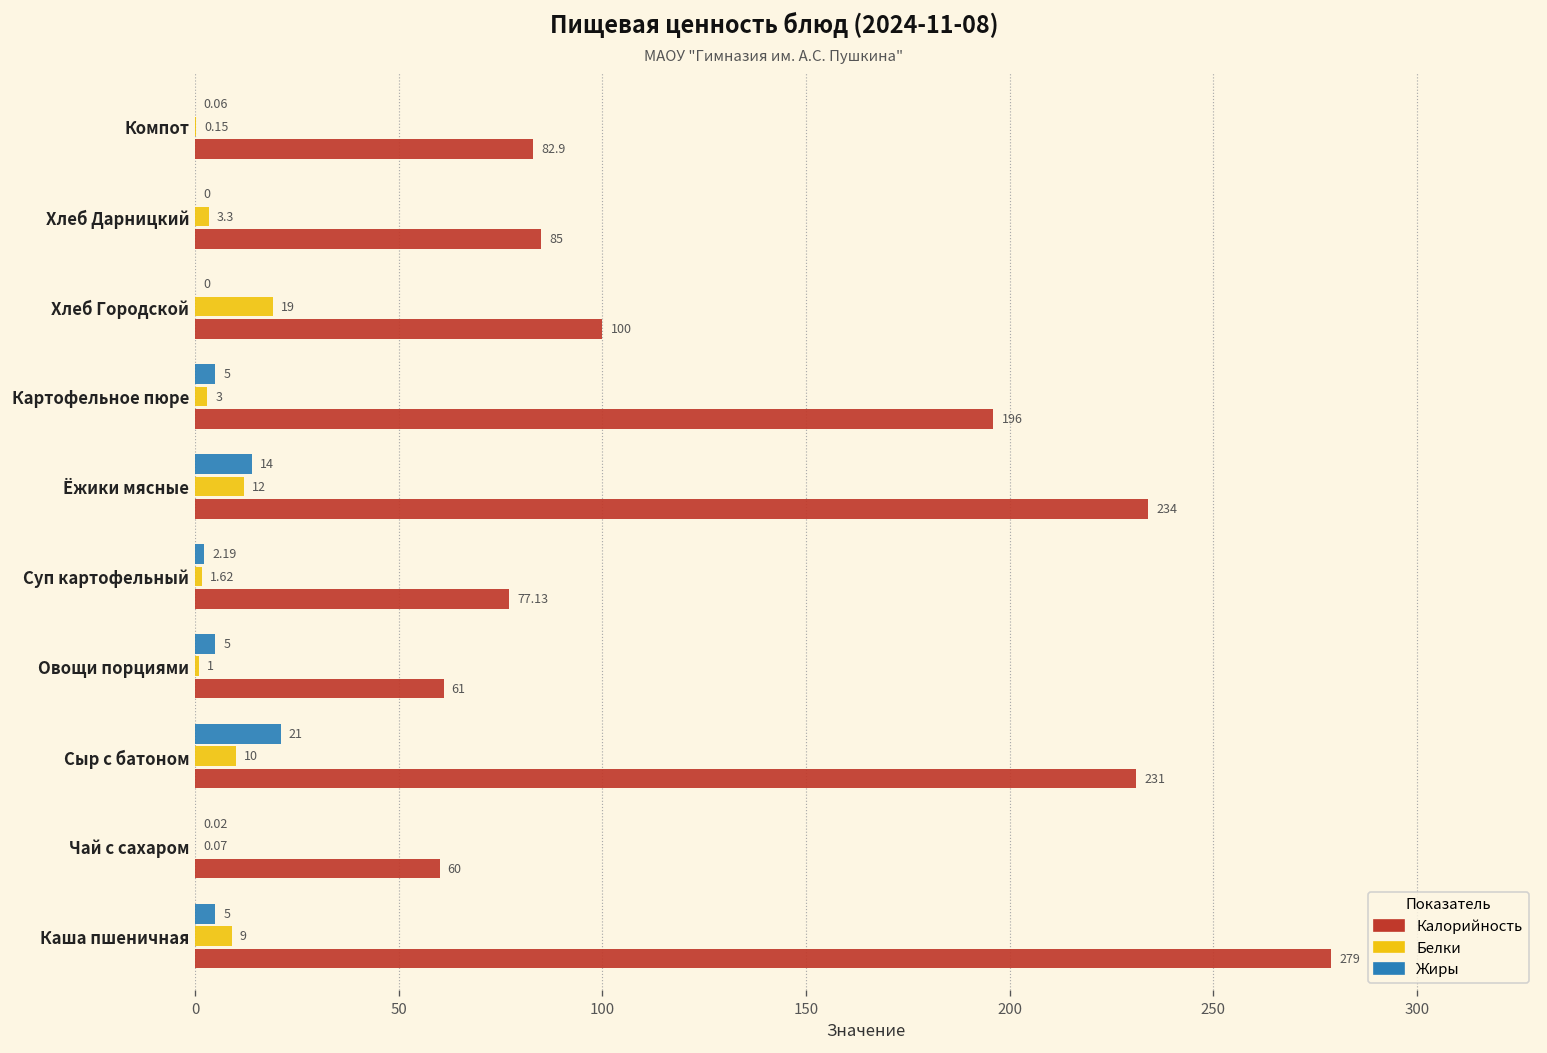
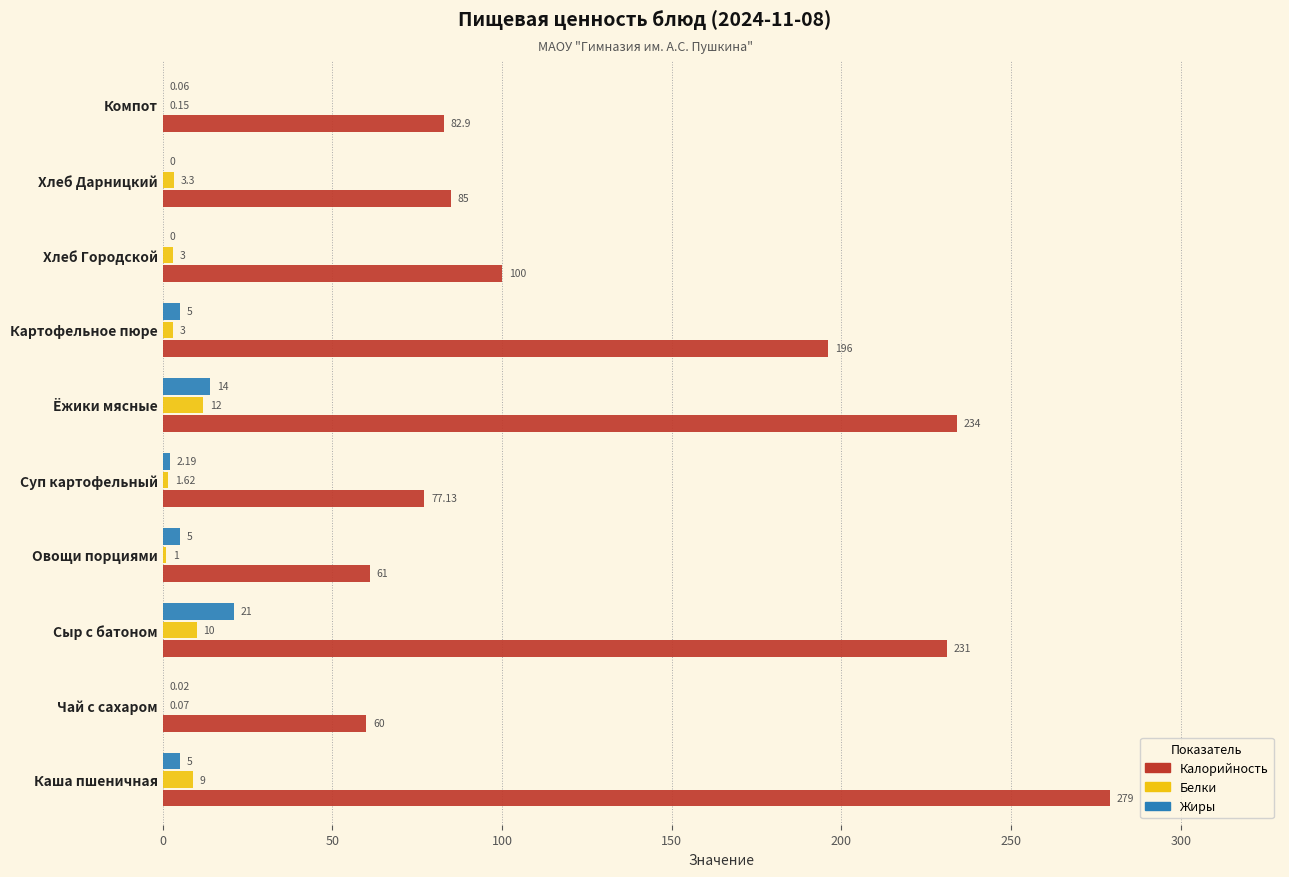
Белки, Хлеб Городской: 19 -> 3
